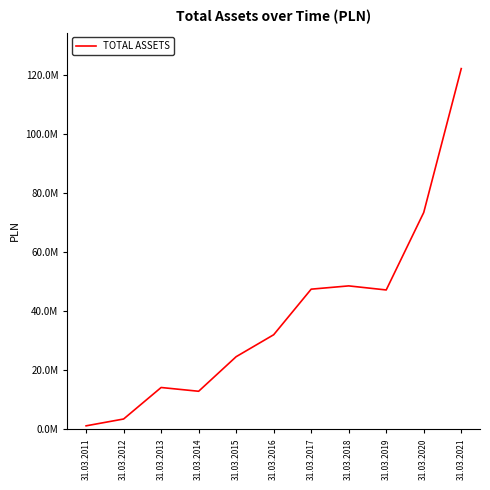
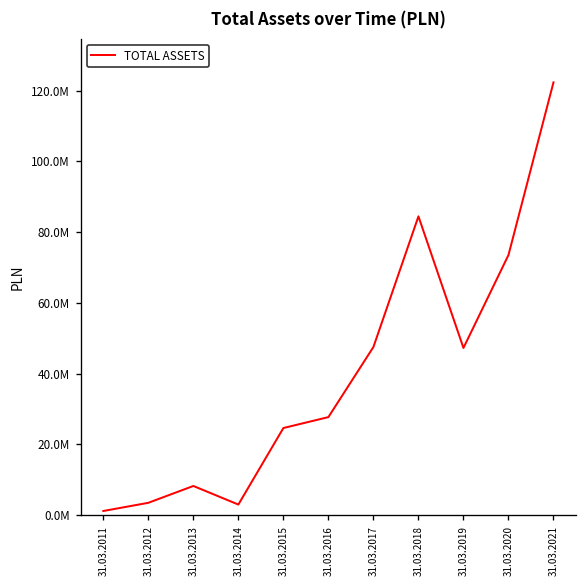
31.03.2013: 14000000 -> 8000000
31.03.2014: 13000000 -> 3000000
31.03.2016: 32000000 -> 28000000
31.03.2018: 49000000 -> 84000000
